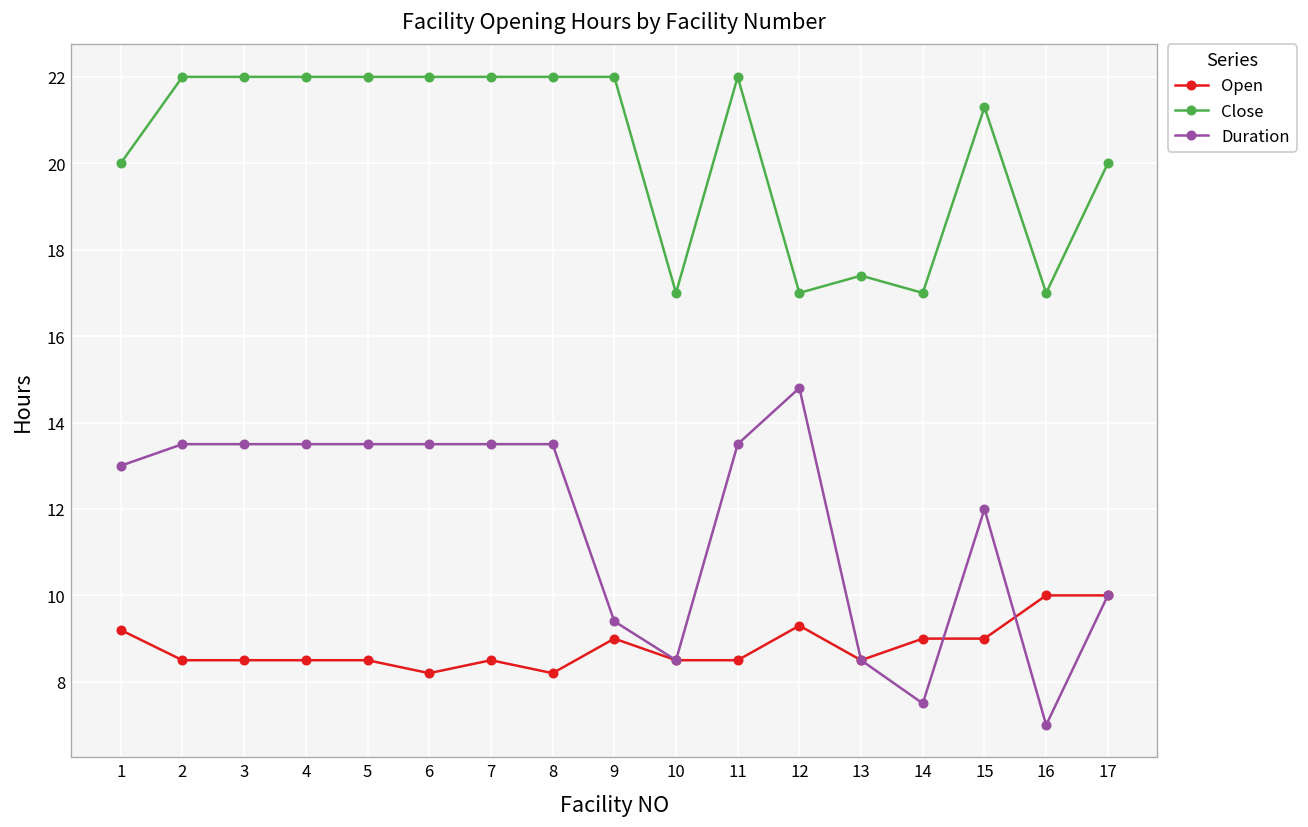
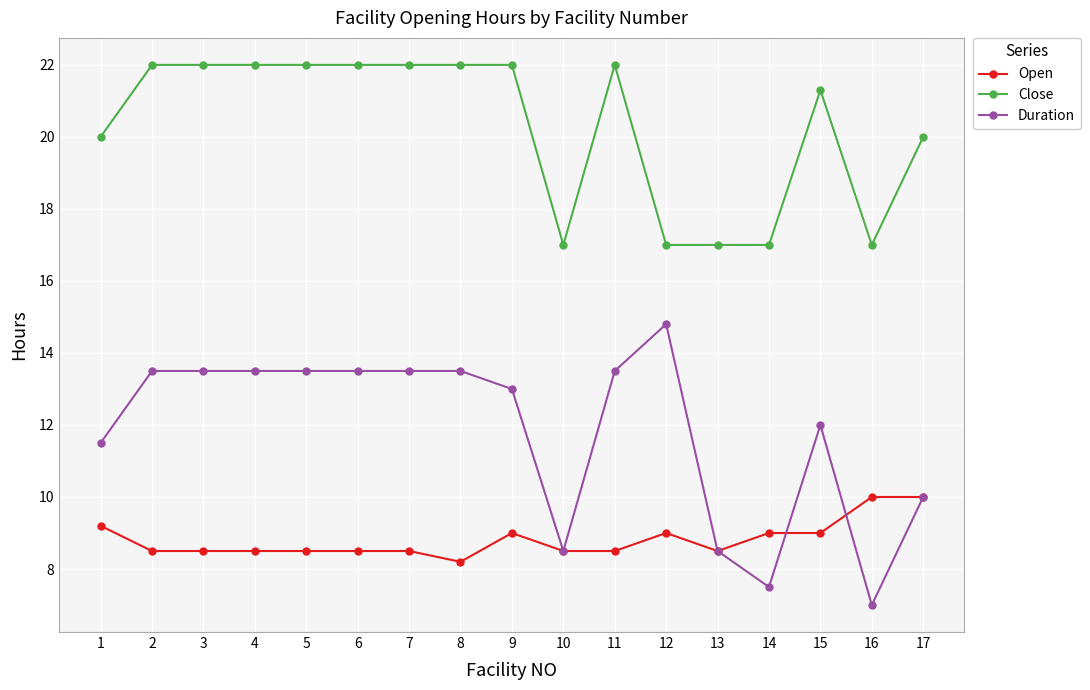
Duration, 1: 13.0 -> 11.5
Open, 6: 8.2 -> 8.5
Duration, 9: 9.4 -> 13.0
Open, 12: 9.3 -> 9.0
Close, 13: 17.4 -> 17.0
